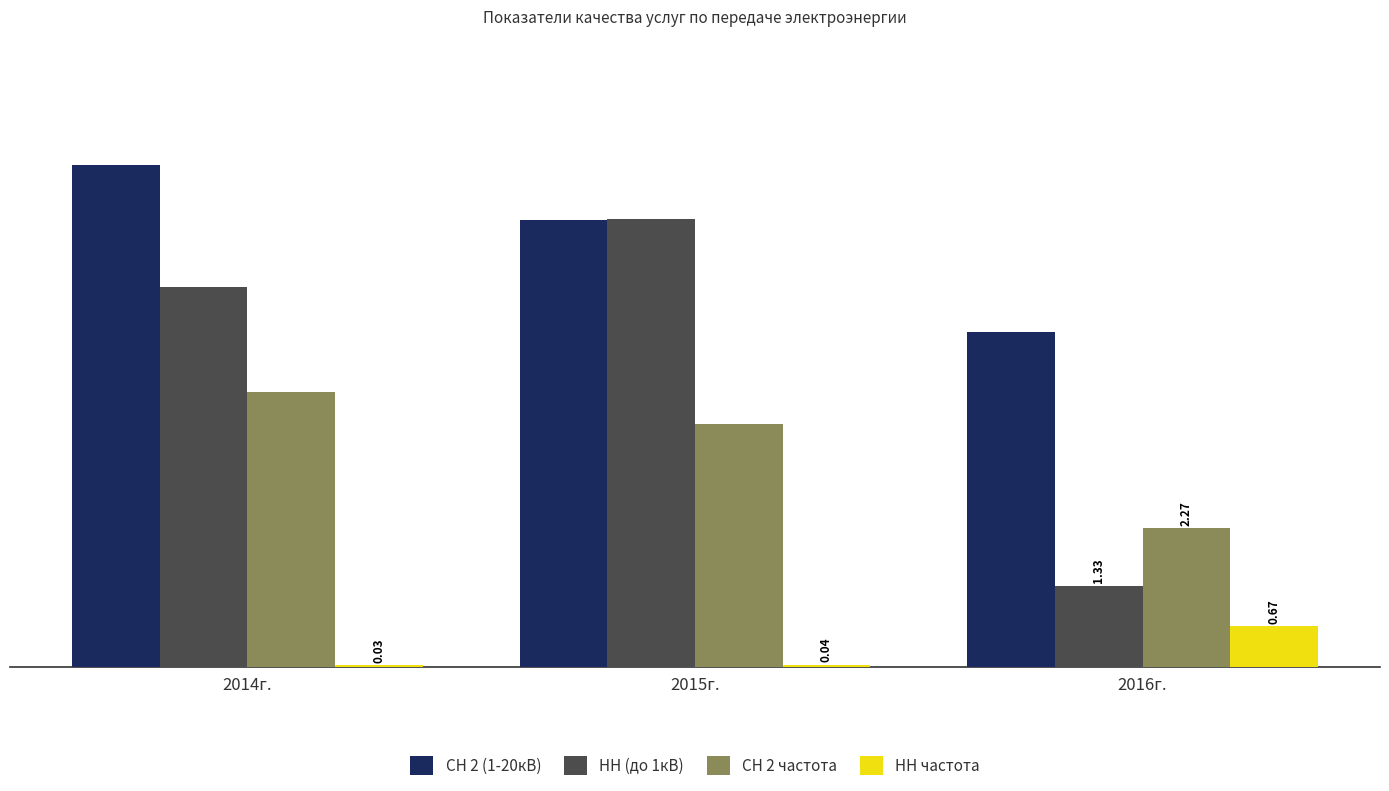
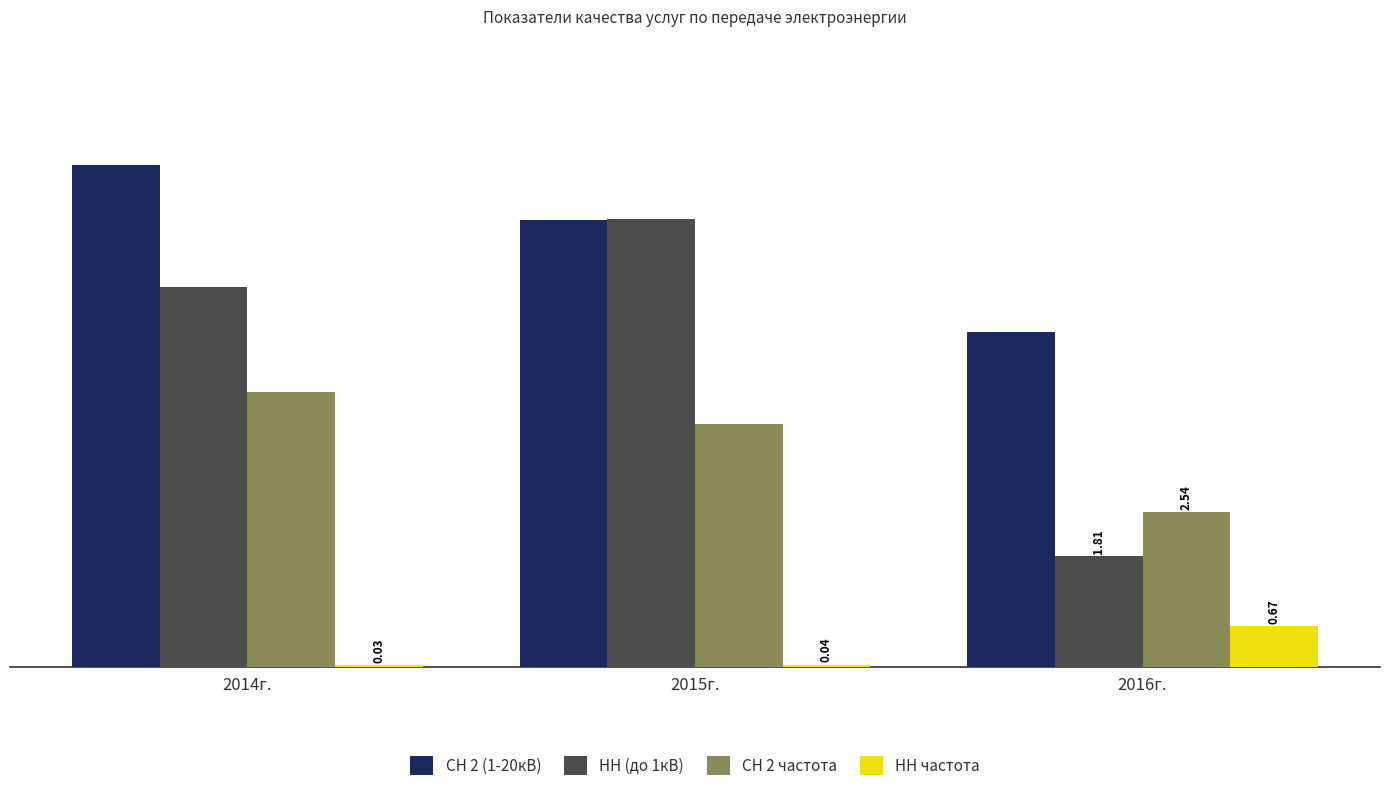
НН (до 1кВ), 2016г.: 1.33 -> 1.81
СН 2 частота, 2016г.: 2.27 -> 2.54
